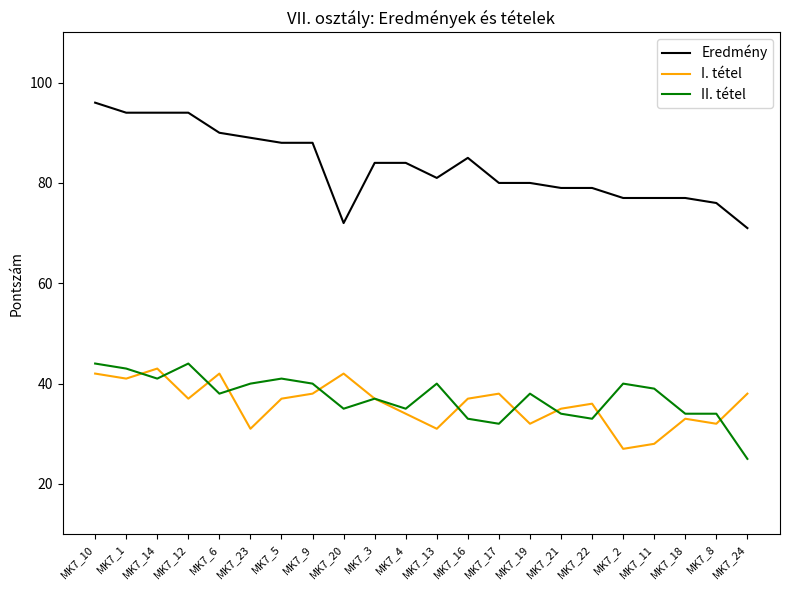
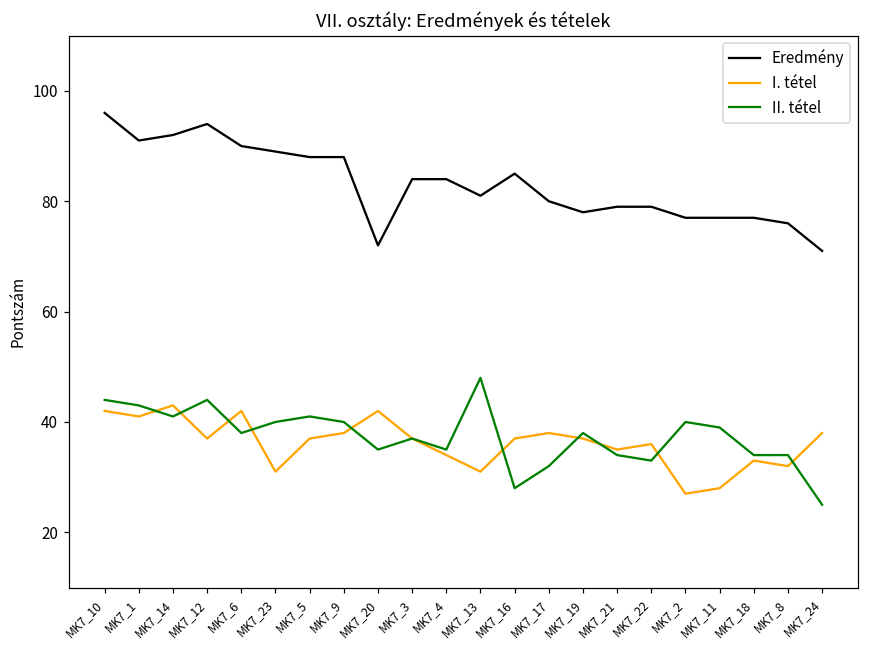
Eredmény, MK7_1: 94 -> 91
Eredmény, MK7_14: 94 -> 92
II. tétel, MK7_13: 40 -> 48
II. tétel, MK7_16: 33 -> 28
Eredmény, MK7_19: 80 -> 78
I. tétel, MK7_19: 32 -> 37
